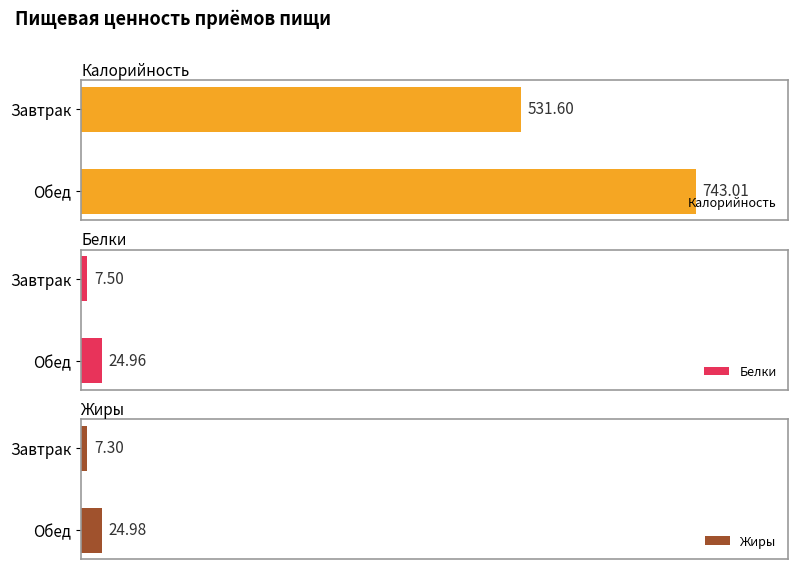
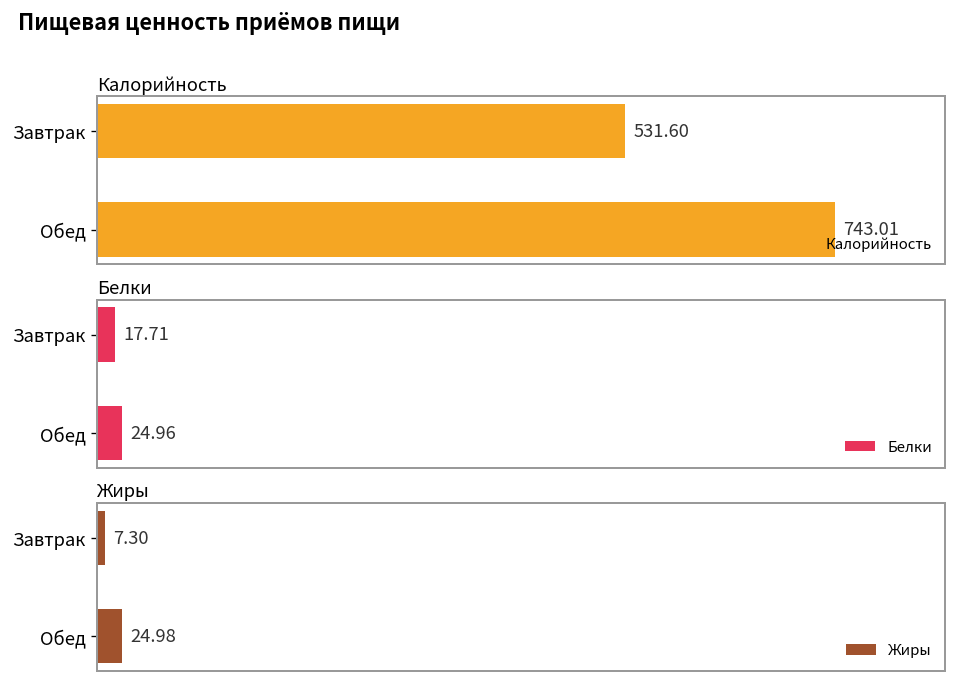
Белки, Завтрак: 7.50 -> 17.71
